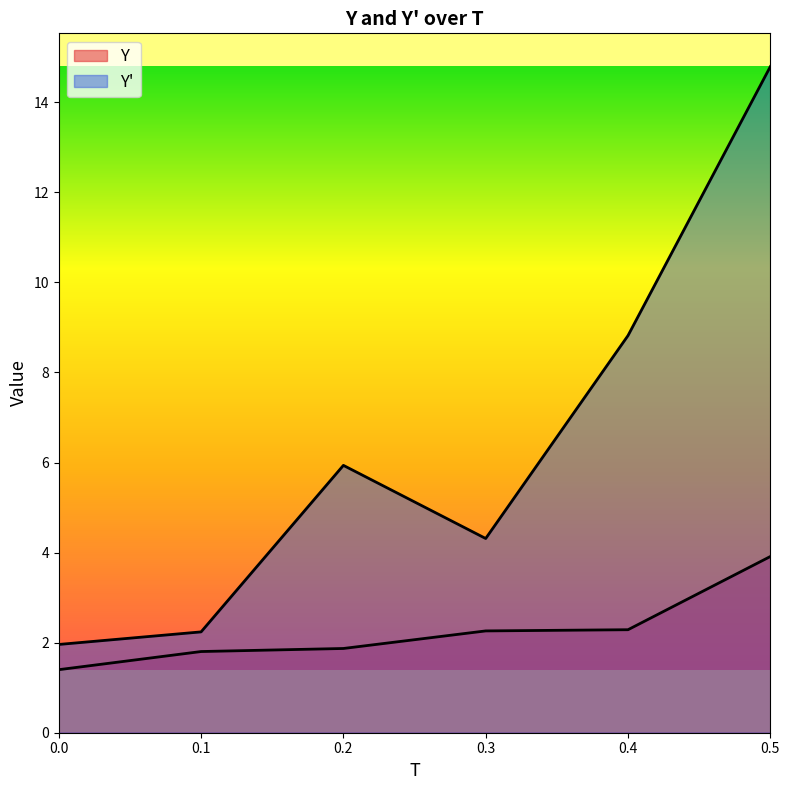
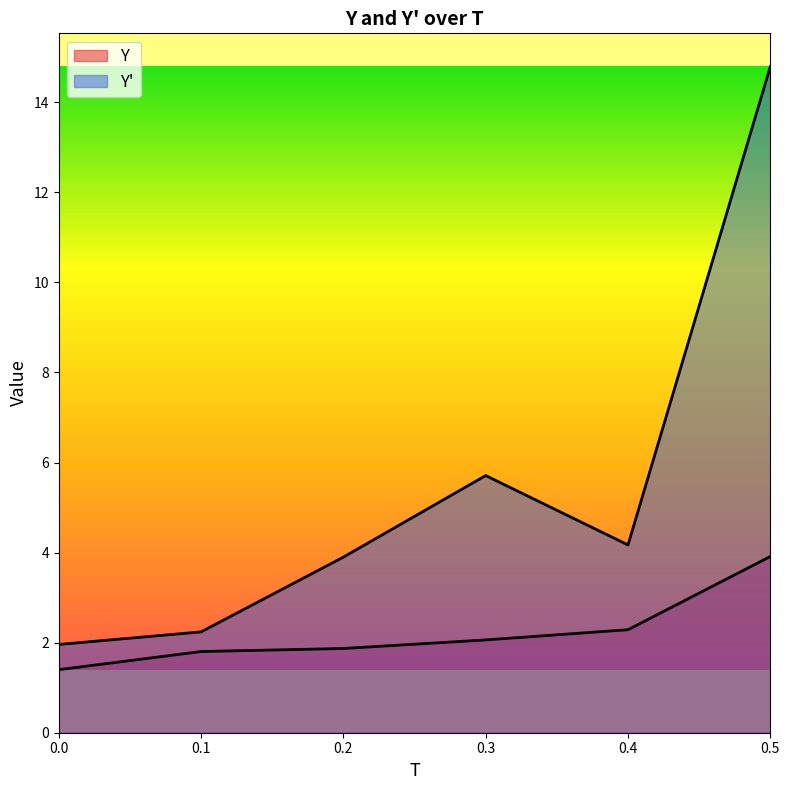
Y', 0.2: 5.9 -> 3.9
Y, 0.3: 2.3 -> 2.1
Y', 0.3: 4.3 -> 5.7
Y', 0.4: 8.8 -> 4.2
